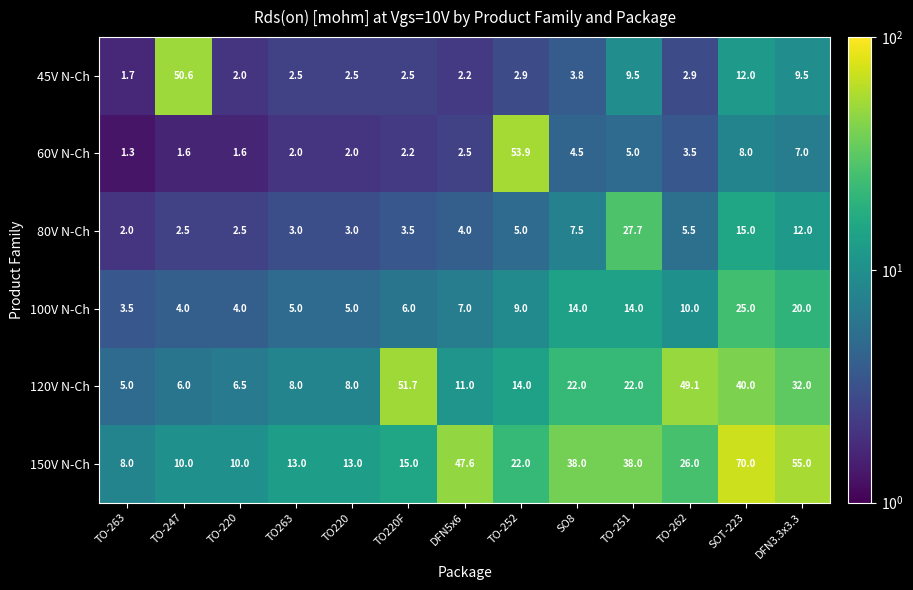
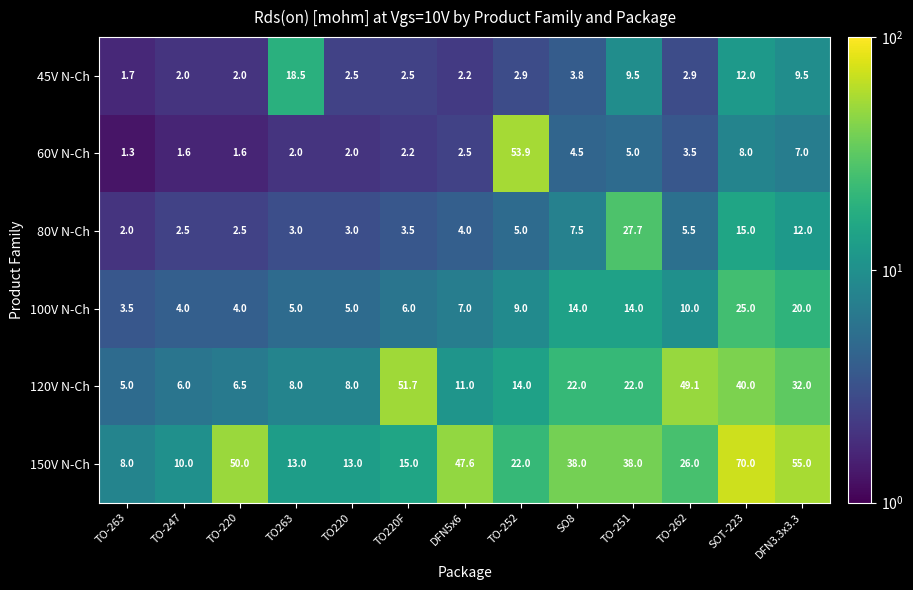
45V N-Ch, TO-247: 50.6 -> 2.0
45V N-Ch, TO263: 2.5 -> 18.5
150V N-Ch, TO-220: 10.0 -> 50.0
